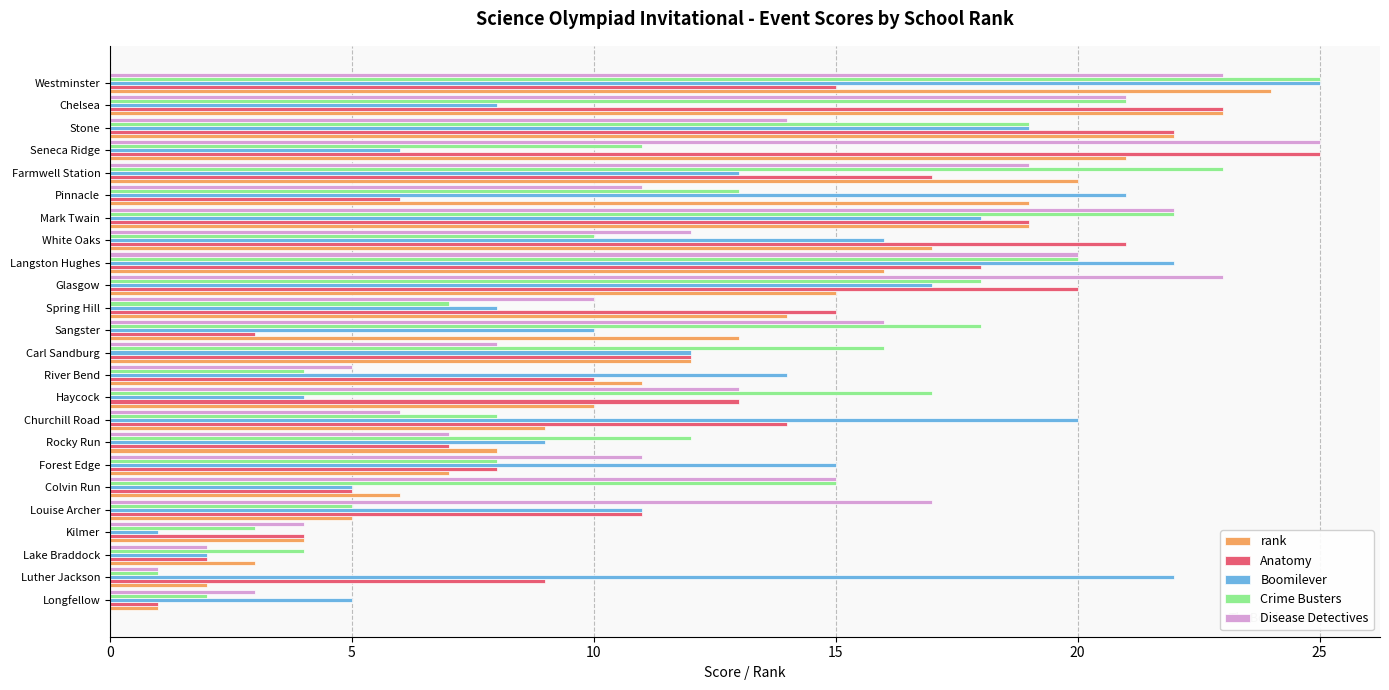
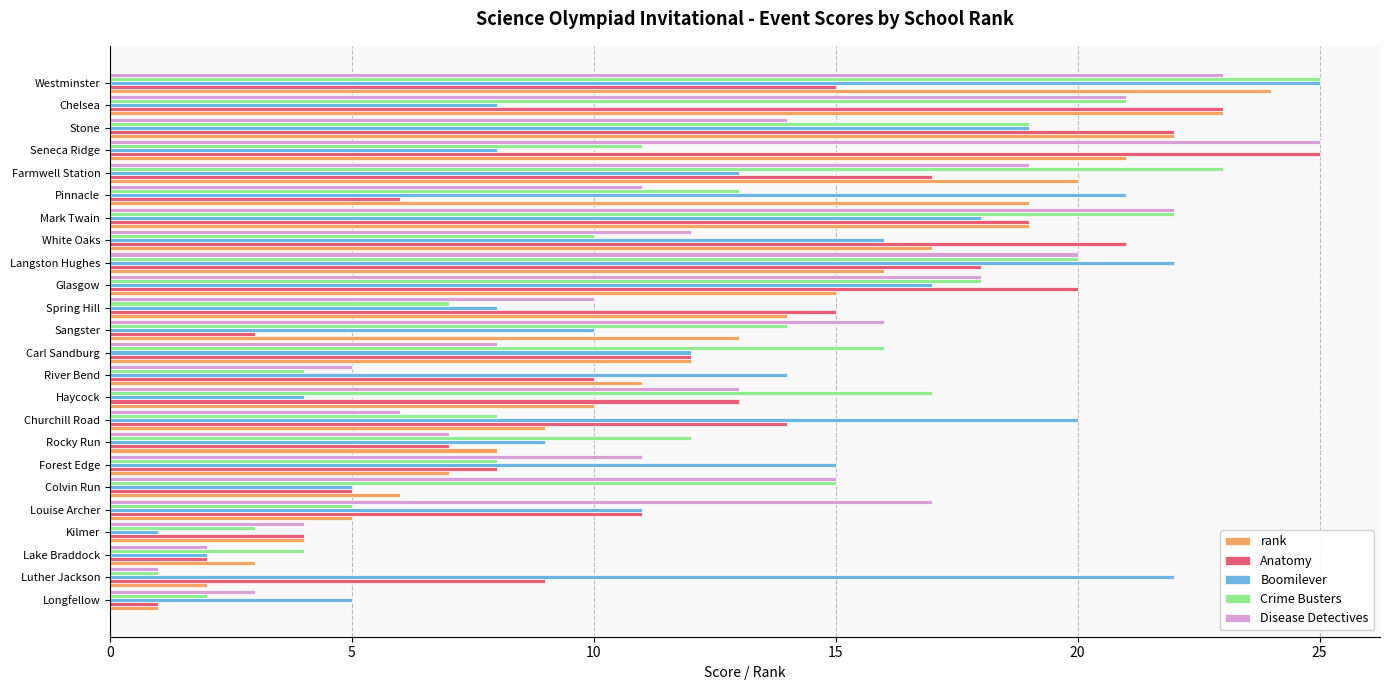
Boomilever, Seneca Ridge: 6 -> 8
Disease Detectives, Glasgow: 23 -> 18
Crime Busters, Sangster: 18 -> 14
